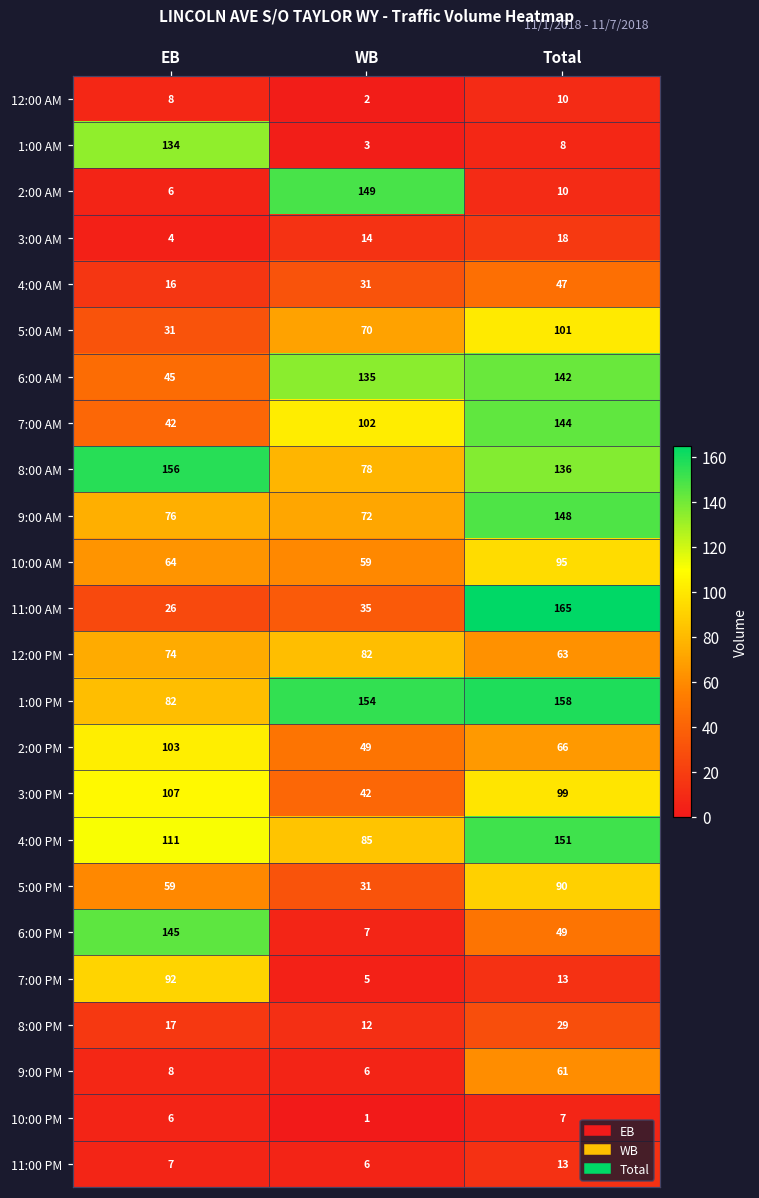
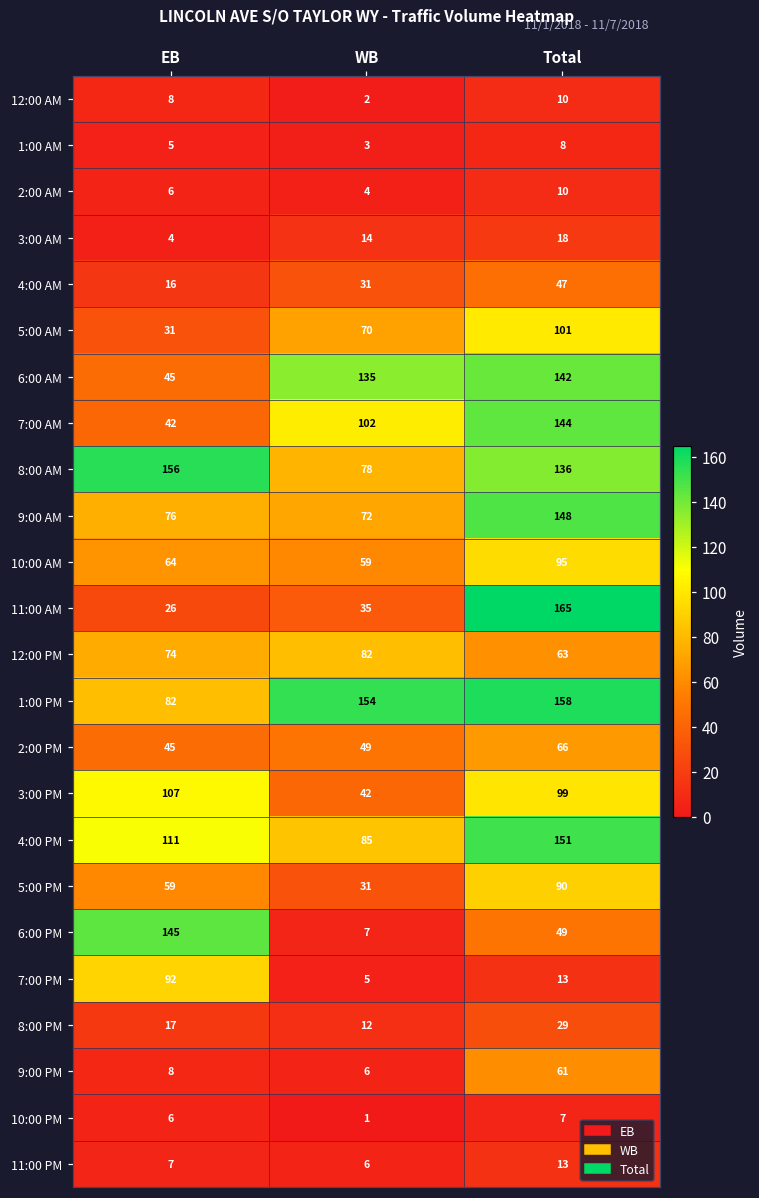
1:00 AM, EB: 134 -> 5
2:00 AM, WB: 149 -> 4
2:00 PM, EB: 103 -> 45
